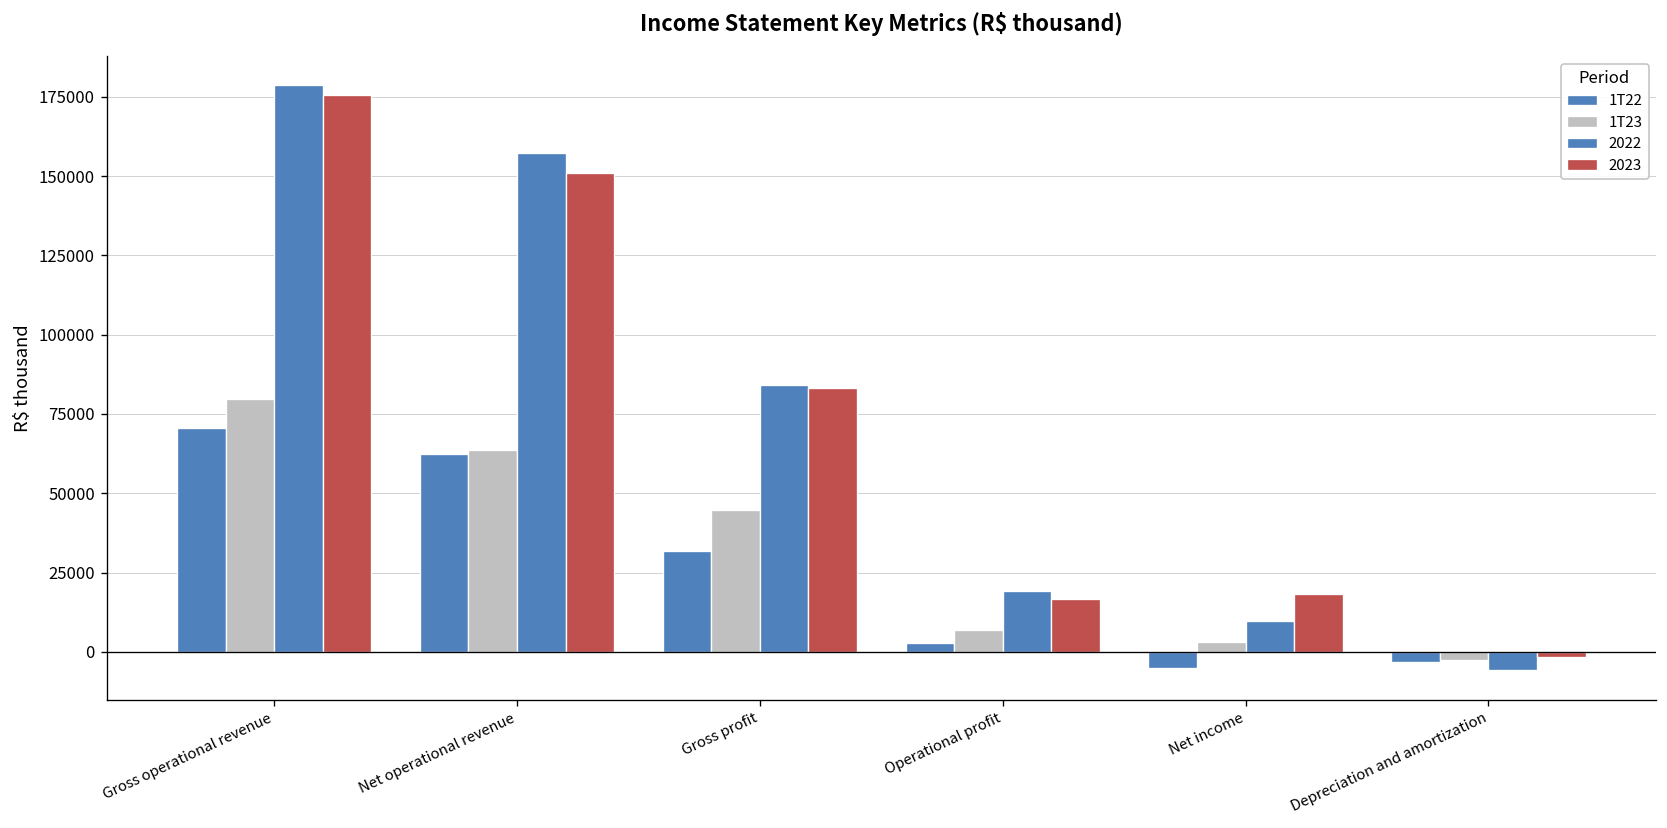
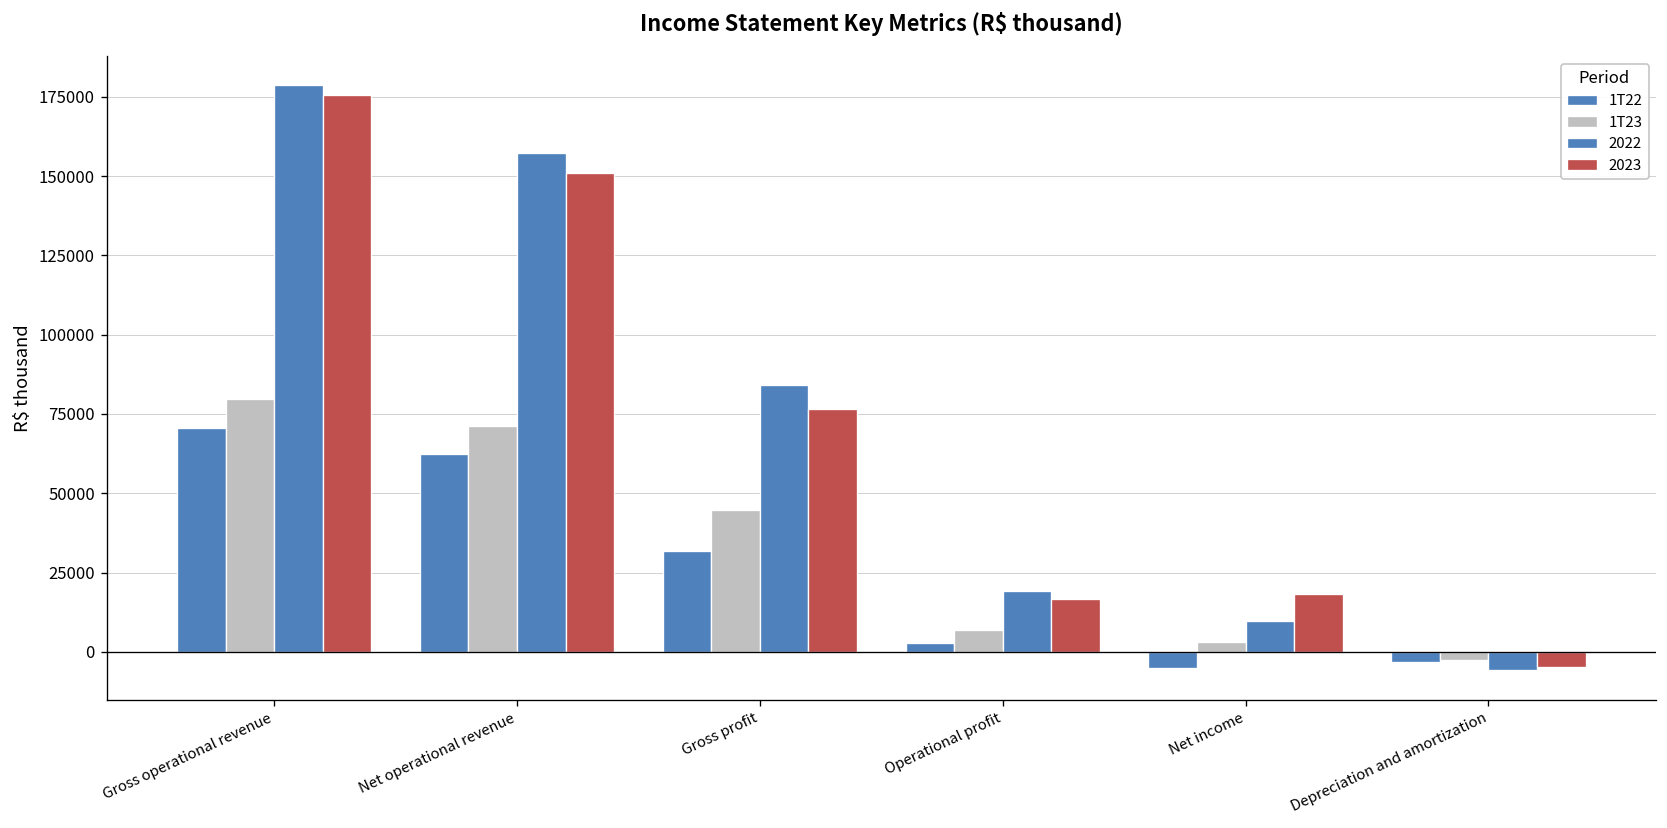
1T23, Net operational revenue: 64000 -> 71000
2023, Gross profit: 83000 -> 76000
2023, Depreciation and amortization: -2000 -> -5000
